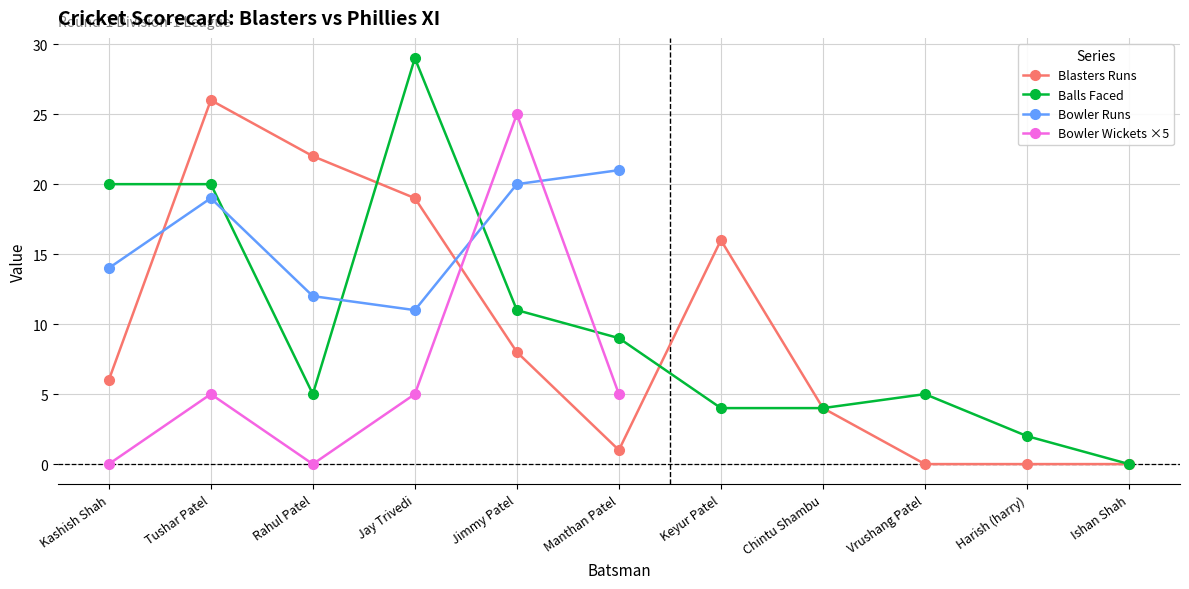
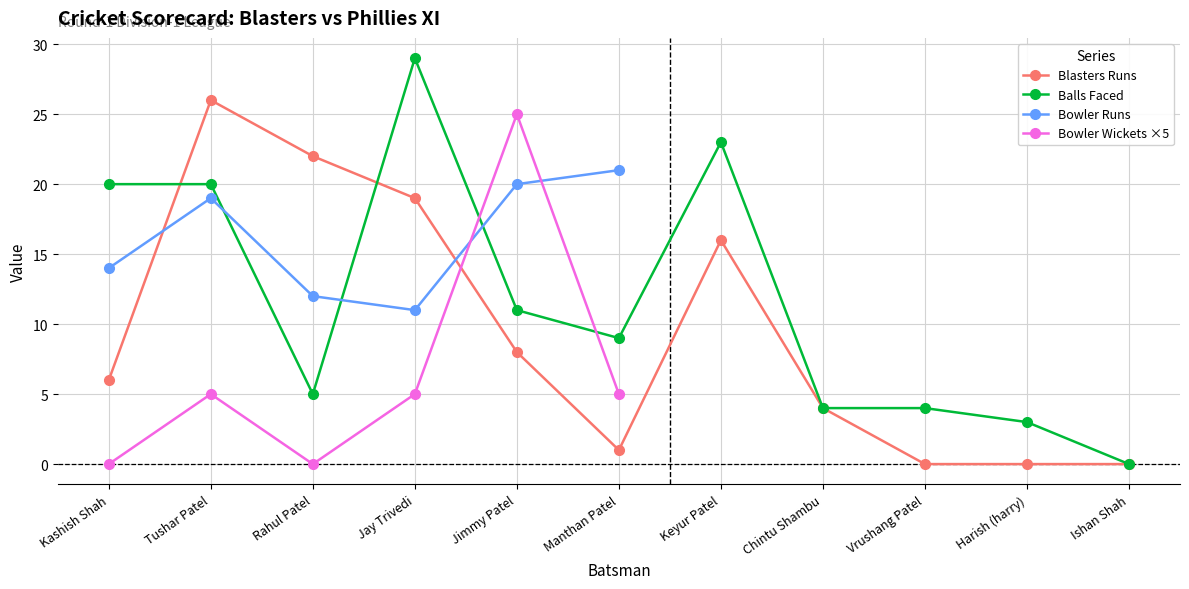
Balls Faced, Keyur Patel: 4 -> 23
Balls Faced, Vrushang Patel: 5 -> 4
Balls Faced, Harish (harry): 2 -> 3
